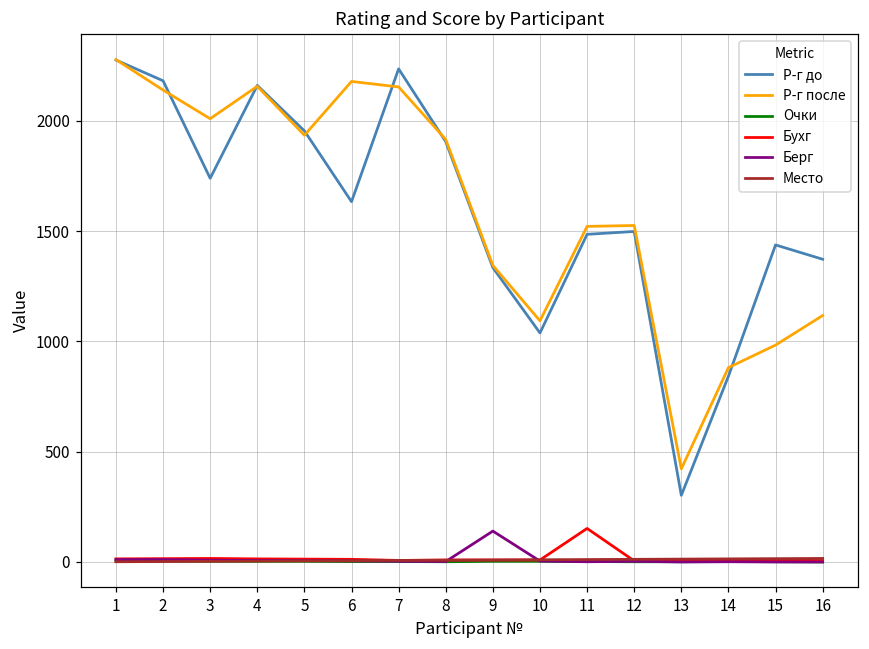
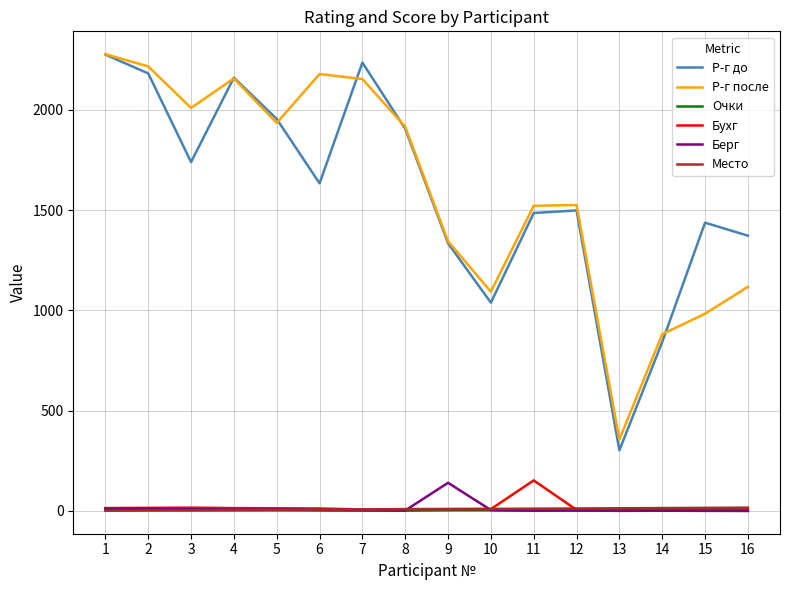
Р-г после, 2: 2140 -> 2220
Р-г после, 13: 420 -> 360
